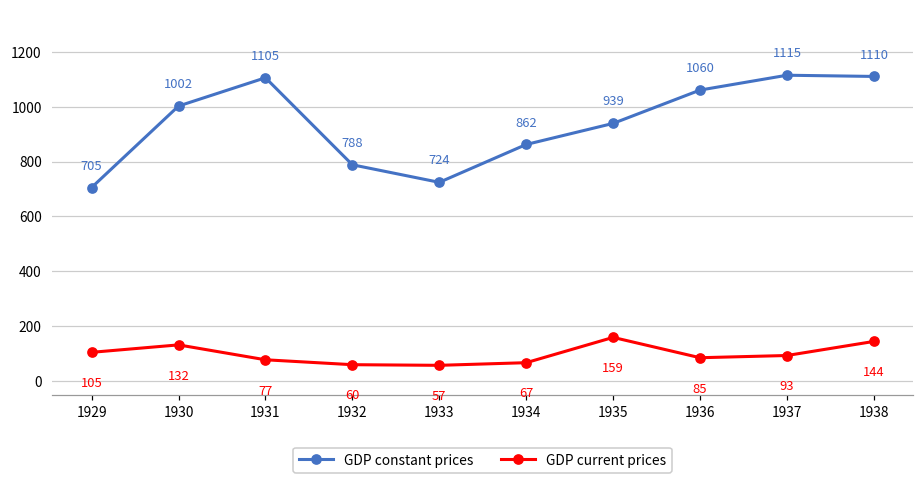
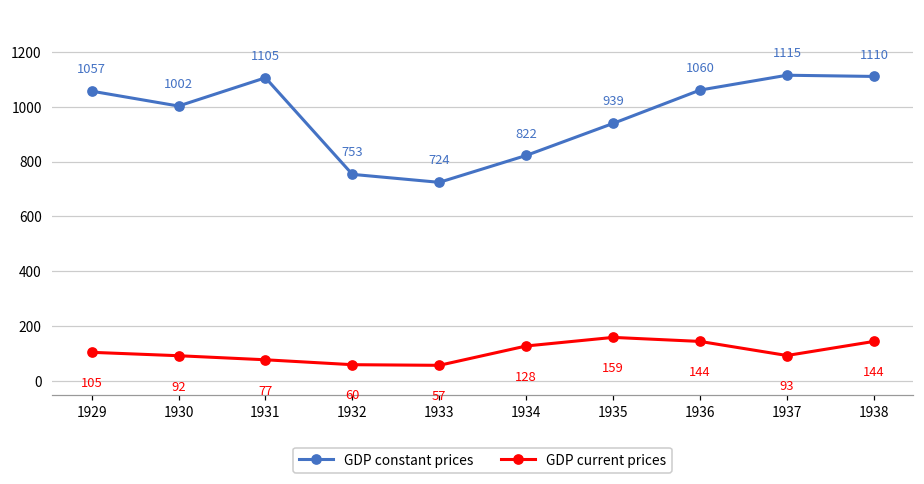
GDP constant prices, 1929: 705 -> 1057
GDP current prices, 1930: 132 -> 92
GDP constant prices, 1932: 788 -> 753
GDP constant prices, 1934: 862 -> 822
GDP current prices, 1934: 67 -> 128
GDP current prices, 1936: 85 -> 144
